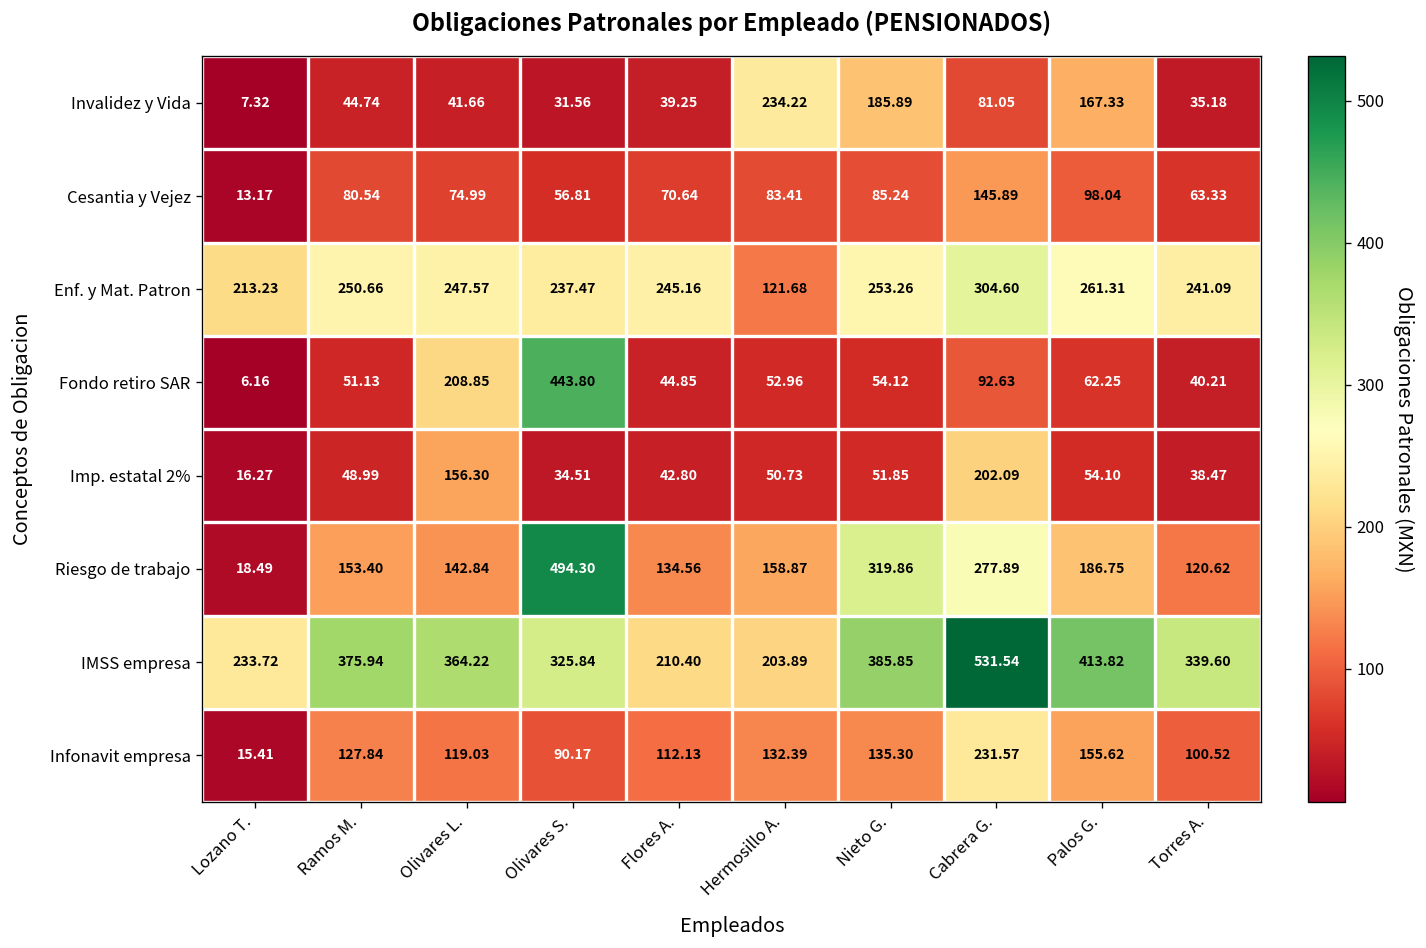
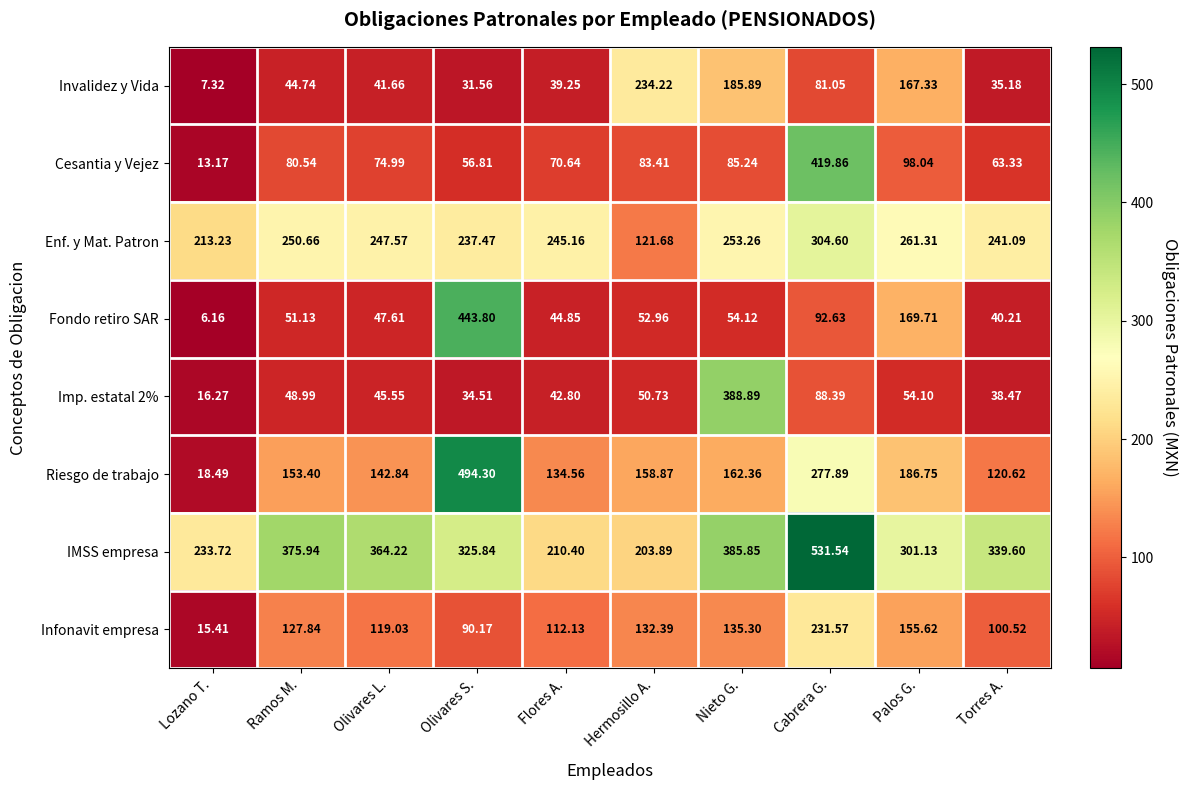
Cesantia y Vejez, Cabrera G.: 145.89 -> 419.86
Fondo retiro SAR, Olivares L.: 208.85 -> 47.61
Fondo retiro SAR, Palos G.: 62.25 -> 169.71
Imp. estatal 2%, Olivares L.: 156.30 -> 45.55
Imp. estatal 2%, Nieto G.: 51.85 -> 388.89
Imp. estatal 2%, Cabrera G.: 202.09 -> 88.39
Riesgo de trabajo, Nieto G.: 319.86 -> 162.36
IMSS empresa, Palos G.: 413.82 -> 301.13
